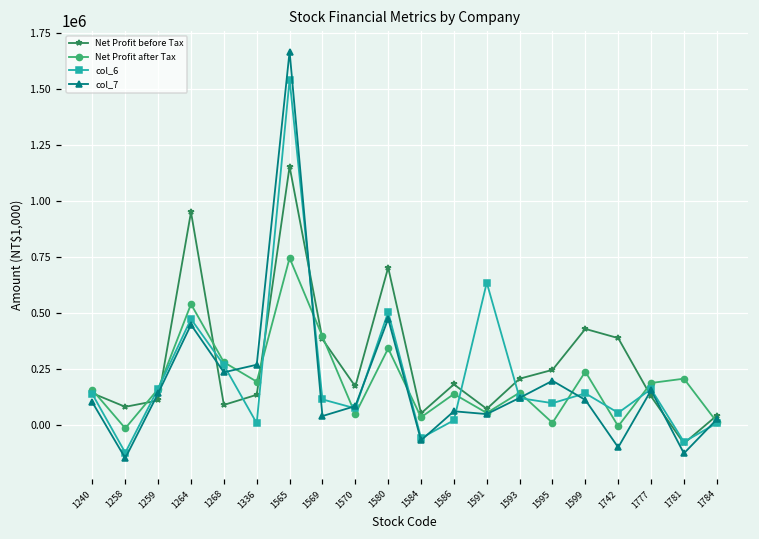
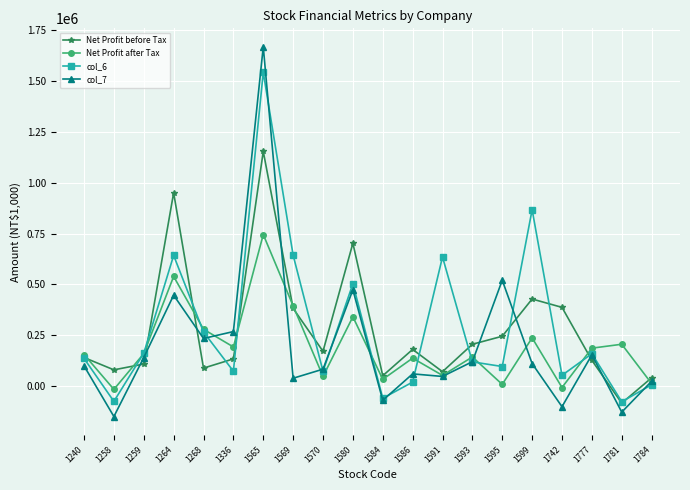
col_6, 1258: -120000 -> -70000
col_6, 1264: 470000 -> 640000
col_6, 1336: 10000 -> 70000
col_6, 1569: 110000 -> 640000
col_7, 1595: 200000 -> 520000
col_6, 1599: 140000 -> 870000
